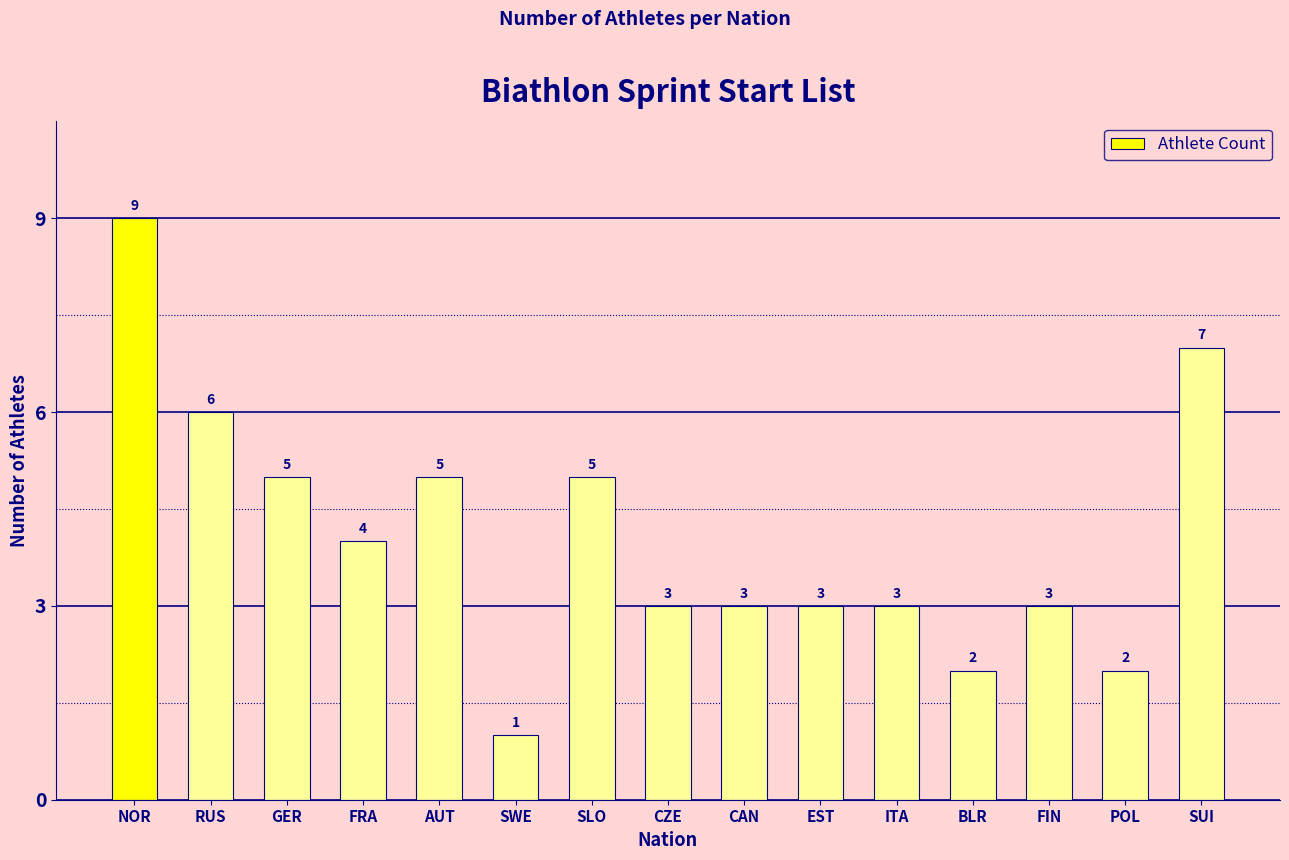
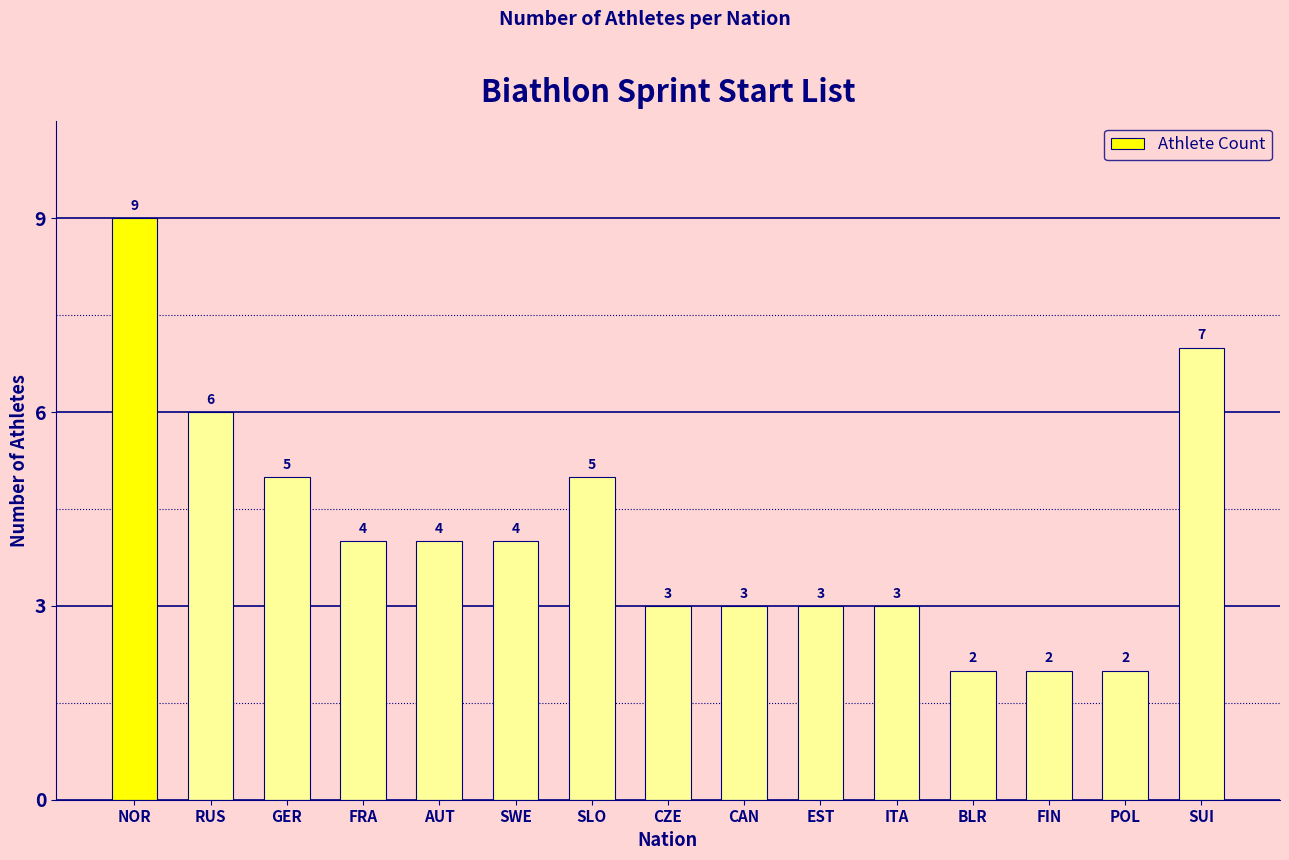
AUT: 5 -> 4
SWE: 1 -> 4
FIN: 3 -> 2
